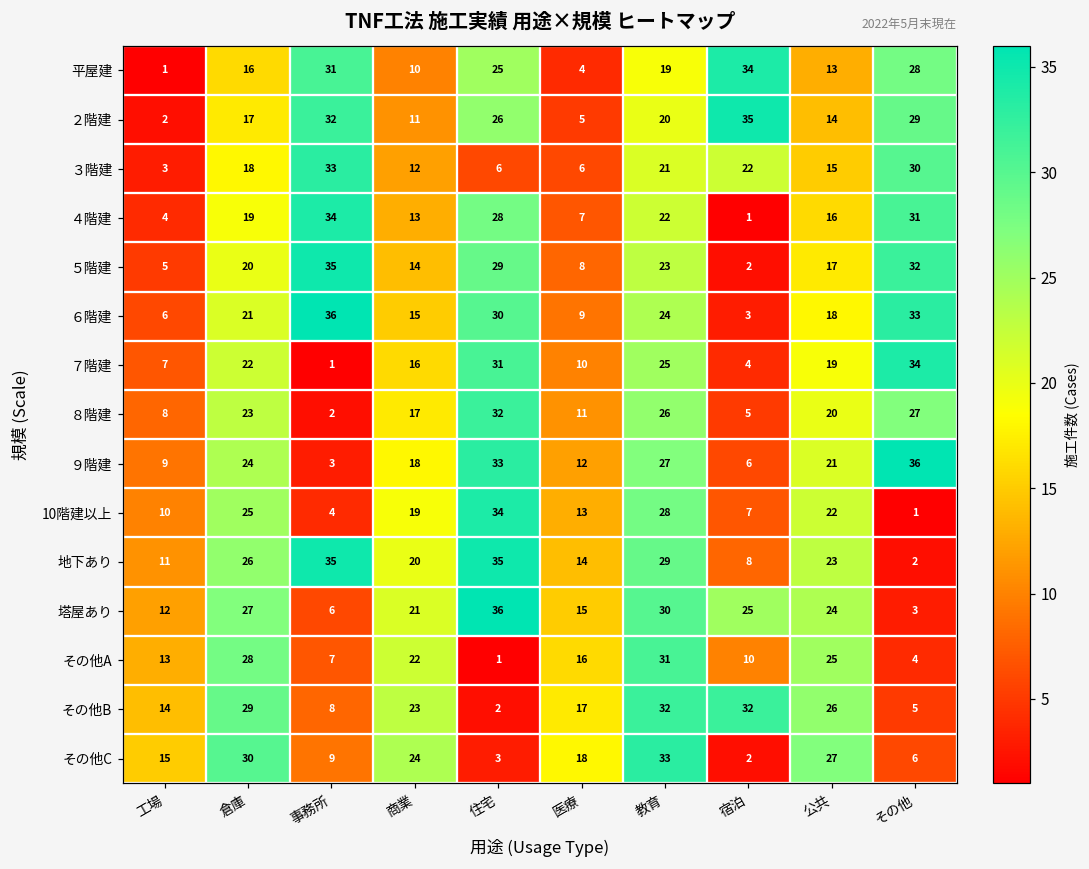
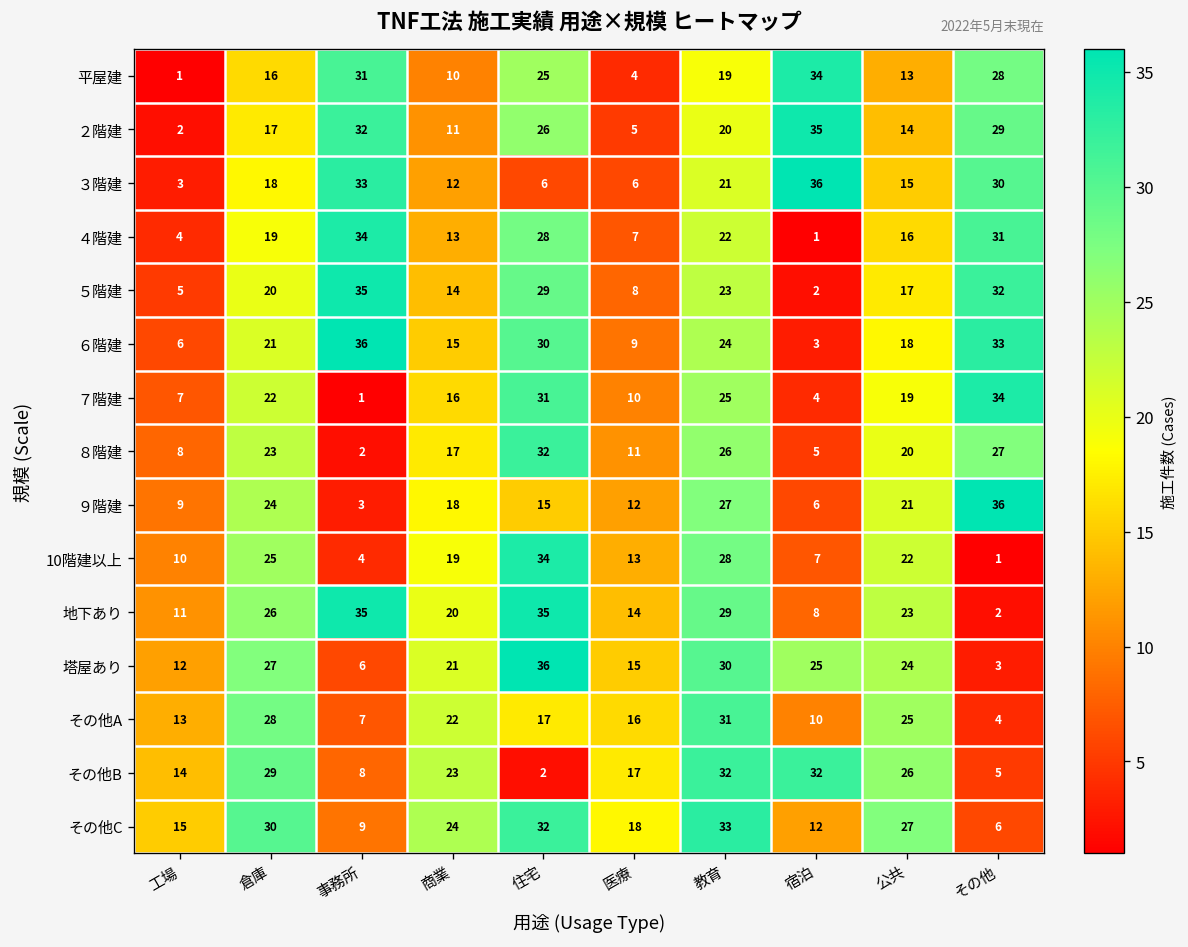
３階建, 宿泊: 22 -> 36
９階建, 住宅: 33 -> 15
その他A, 住宅: 1 -> 17
その他C, 住宅: 3 -> 32
その他C, 宿泊: 2 -> 12
